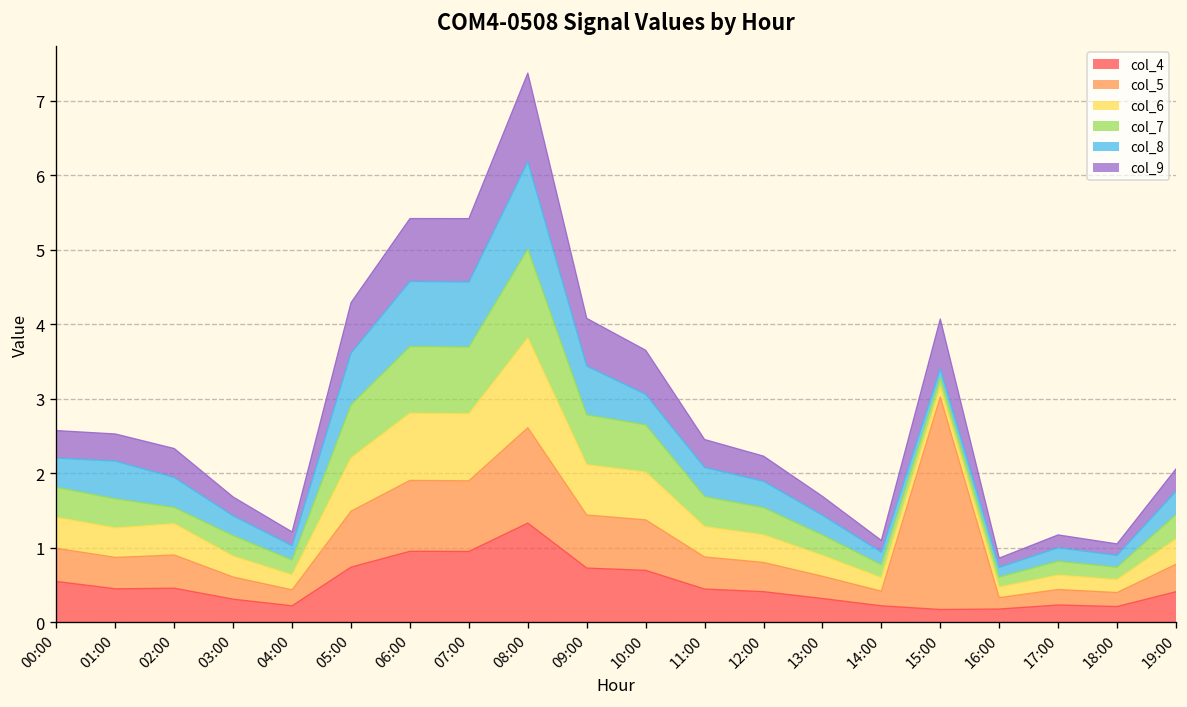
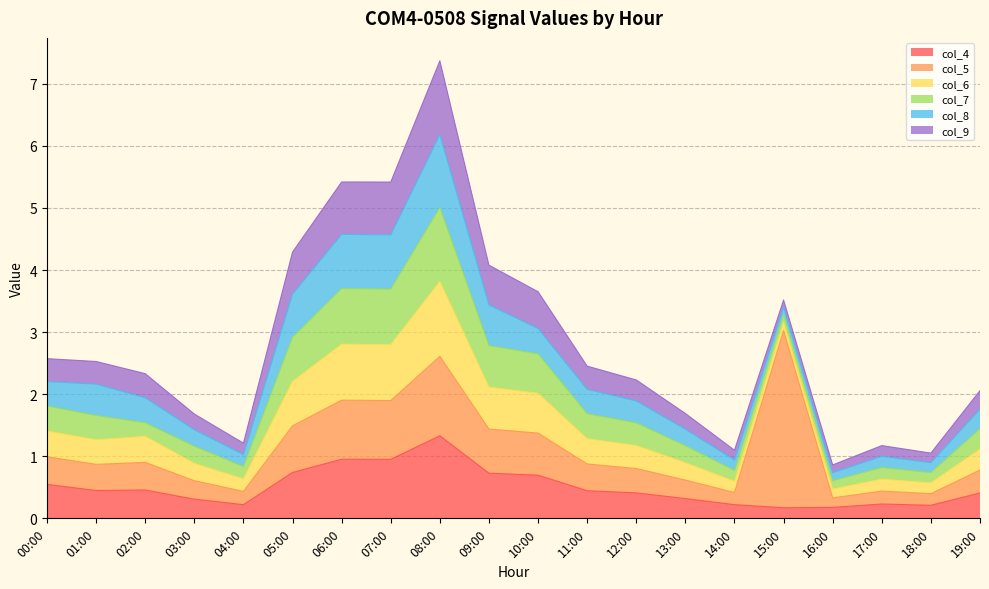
col_9, 15:00: 0.7 -> 0.1
